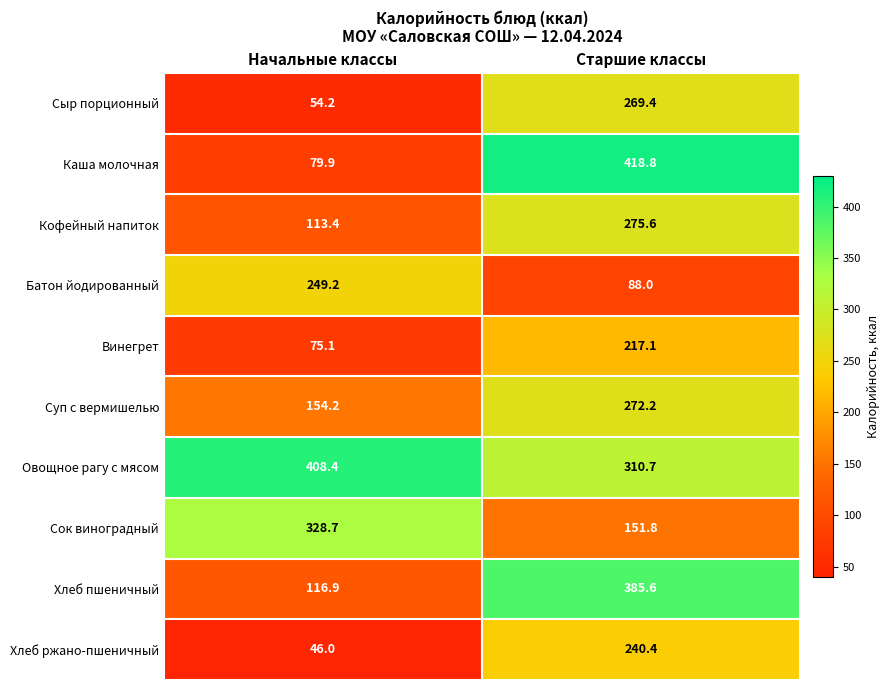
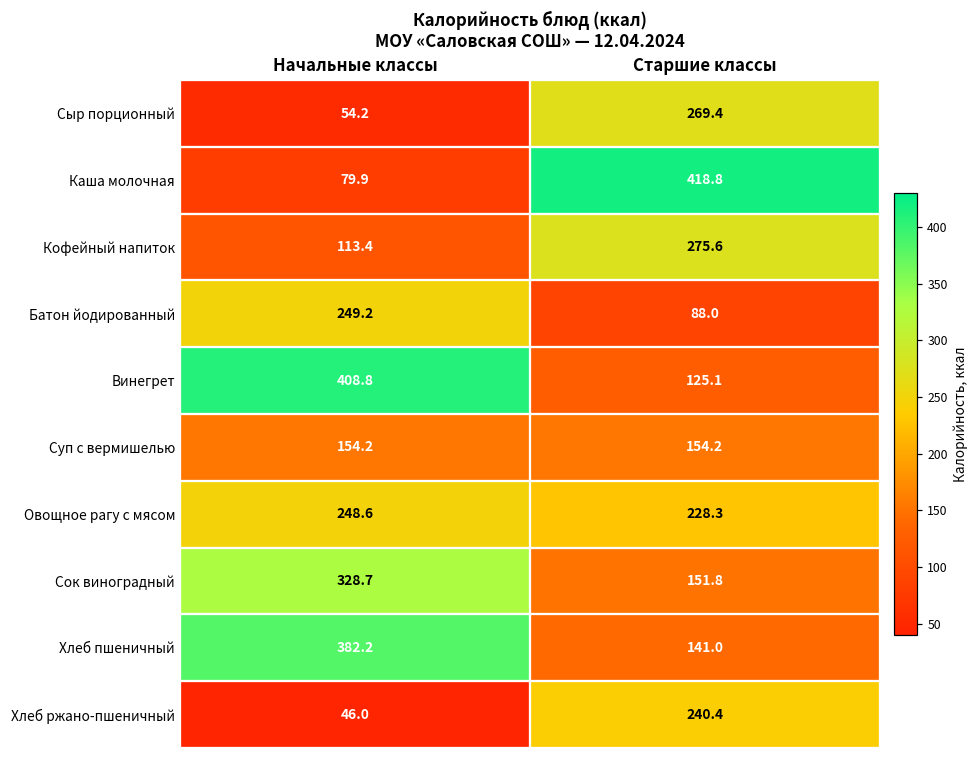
Винегрет, Начальные классы: 75.1 -> 408.8
Винегрет, Старшие классы: 217.1 -> 125.1
Суп с вермишелью, Старшие классы: 272.2 -> 154.2
Овощное рагу с мясом, Начальные классы: 408.4 -> 248.6
Овощное рагу с мясом, Старшие классы: 310.7 -> 228.3
Хлеб пшеничный, Начальные классы: 116.9 -> 382.2
Хлеб пшеничный, Старшие классы: 385.6 -> 141.0
